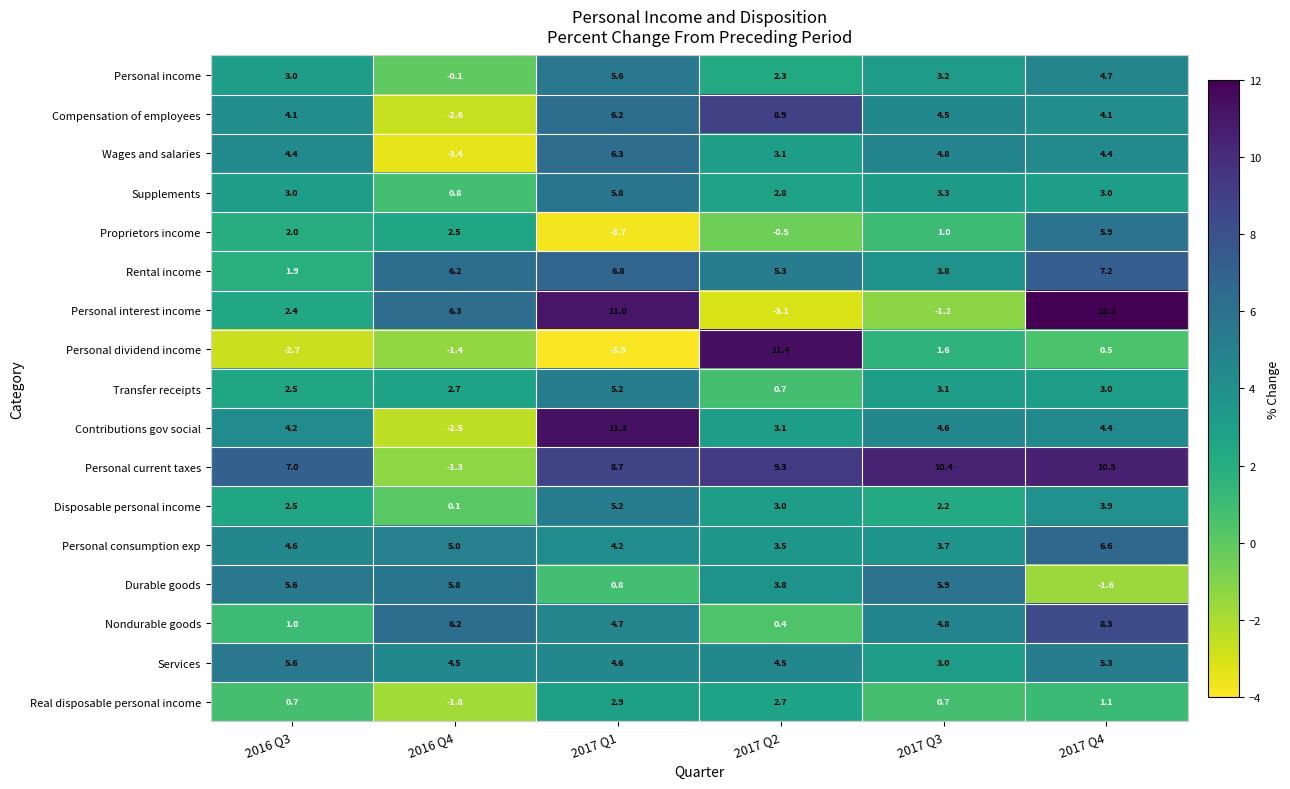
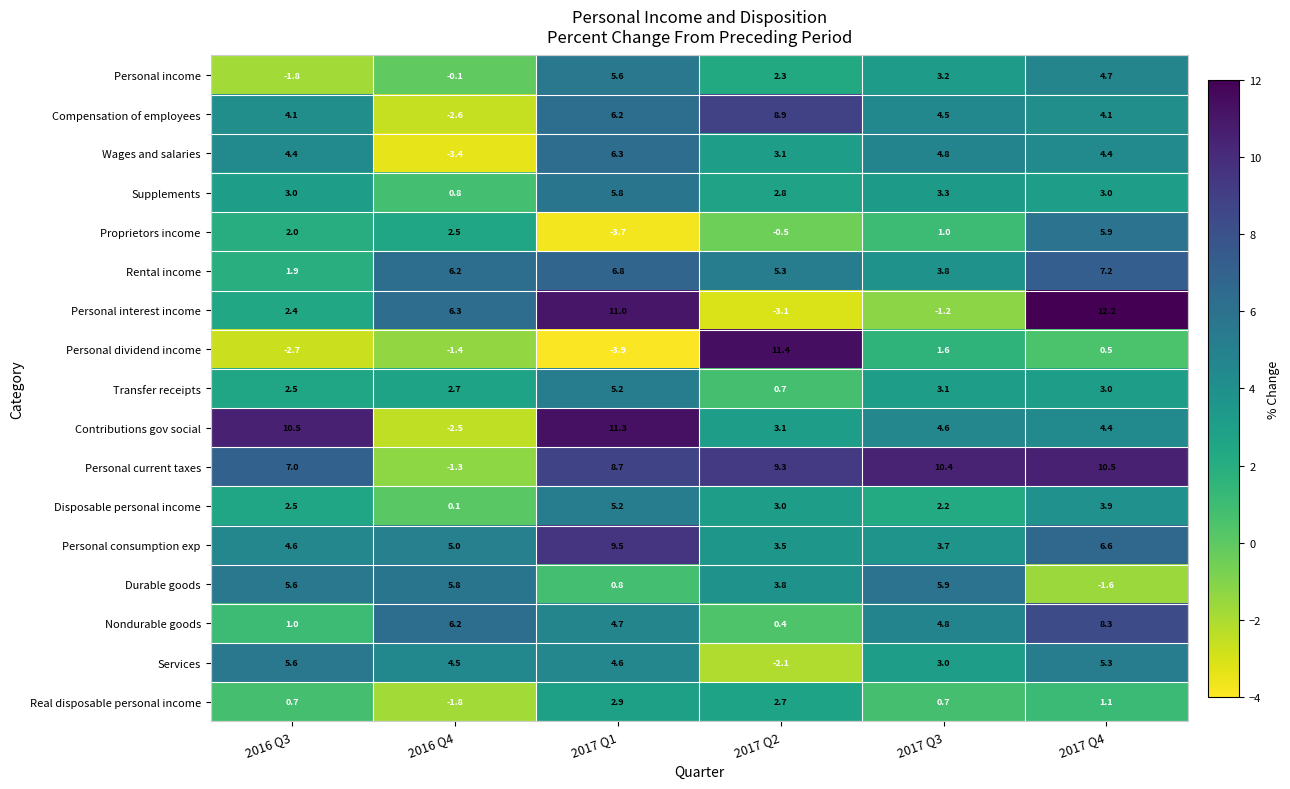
Personal income, 2016 Q3: 3.0 -> -1.8
Contributions gov social, 2016 Q3: 4.2 -> 10.5
Personal consumption exp, 2017 Q1: 4.2 -> 9.5
Services, 2017 Q2: 4.5 -> -2.1
